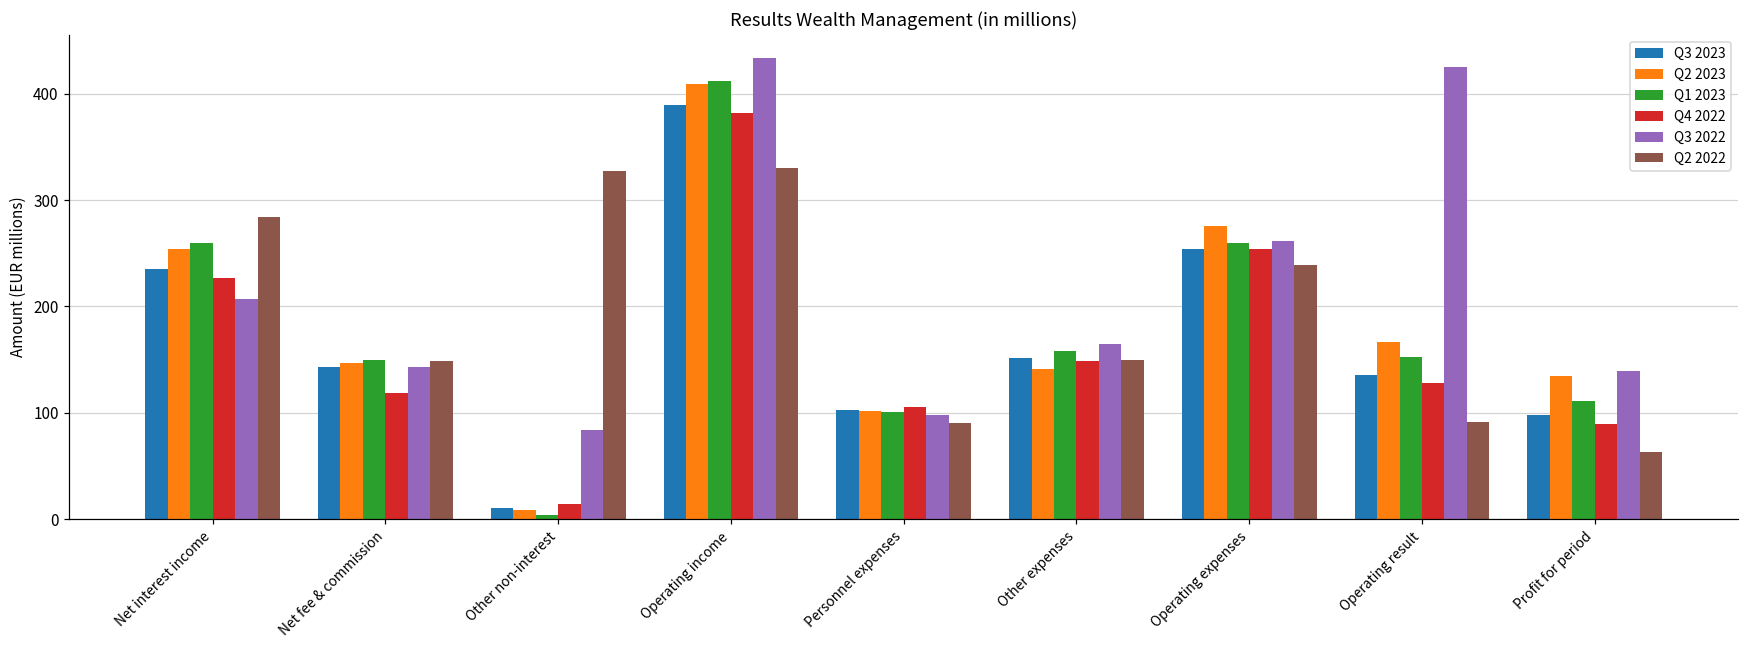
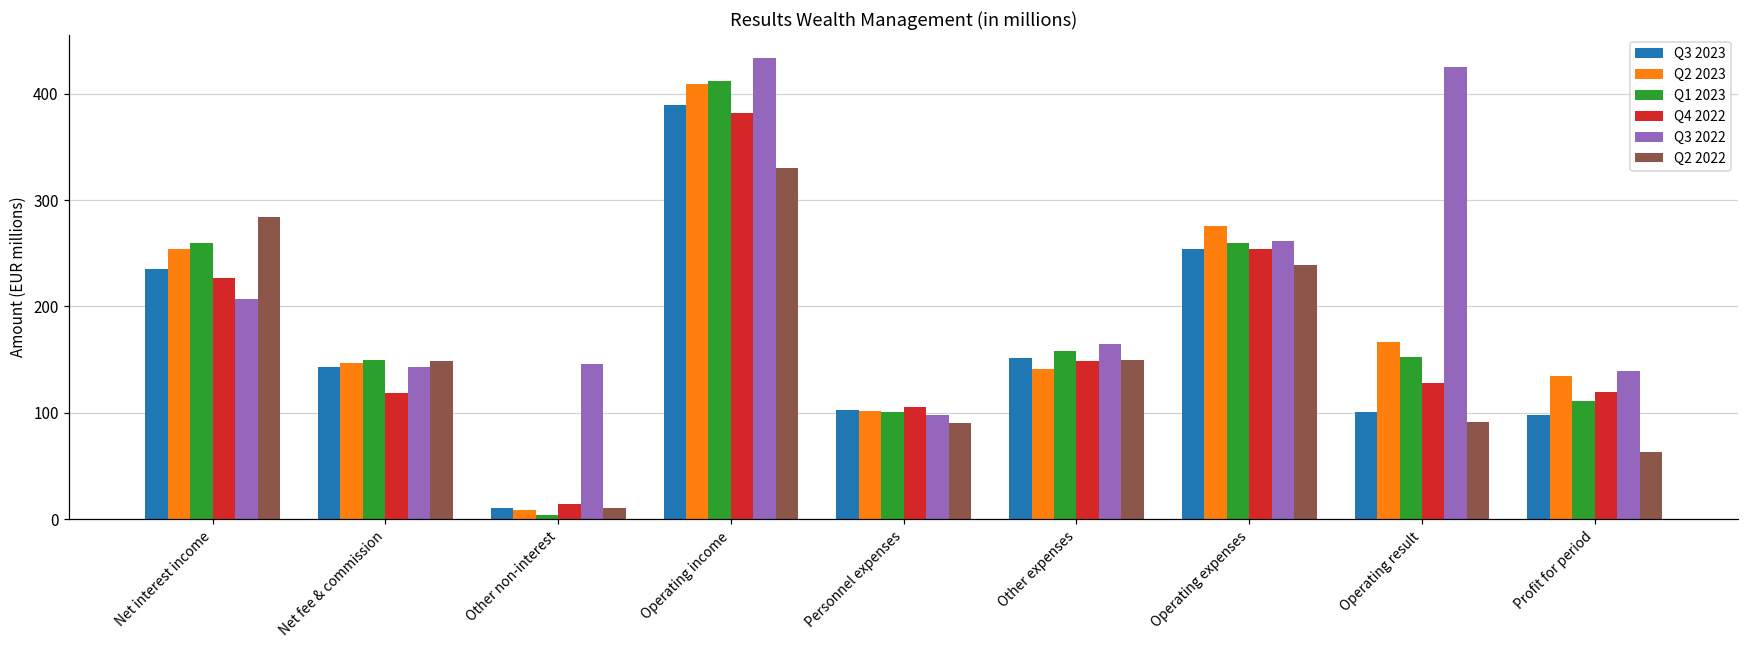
Q3 2022, Other non-interest: 80 -> 150
Q2 2022, Other non-interest: 330 -> 10
Q3 2023, Operating result: 140 -> 100
Q4 2022, Profit for period: 90 -> 120
